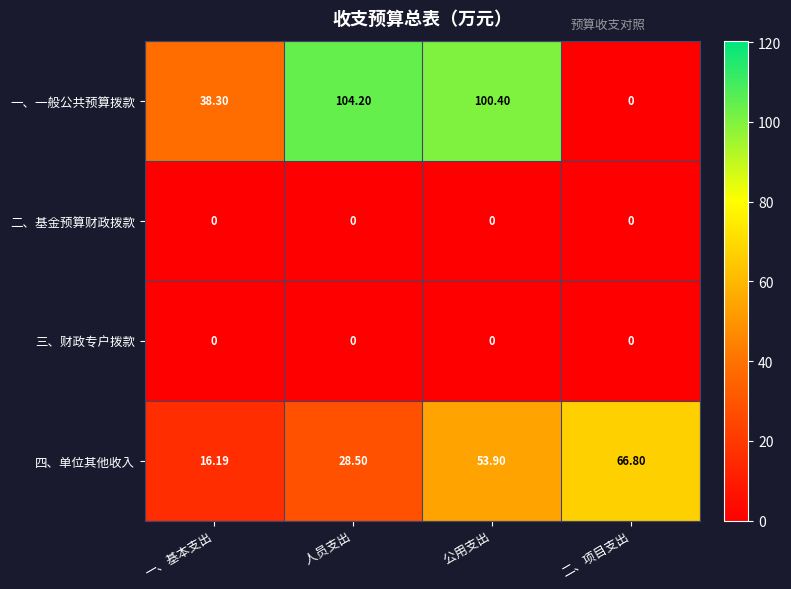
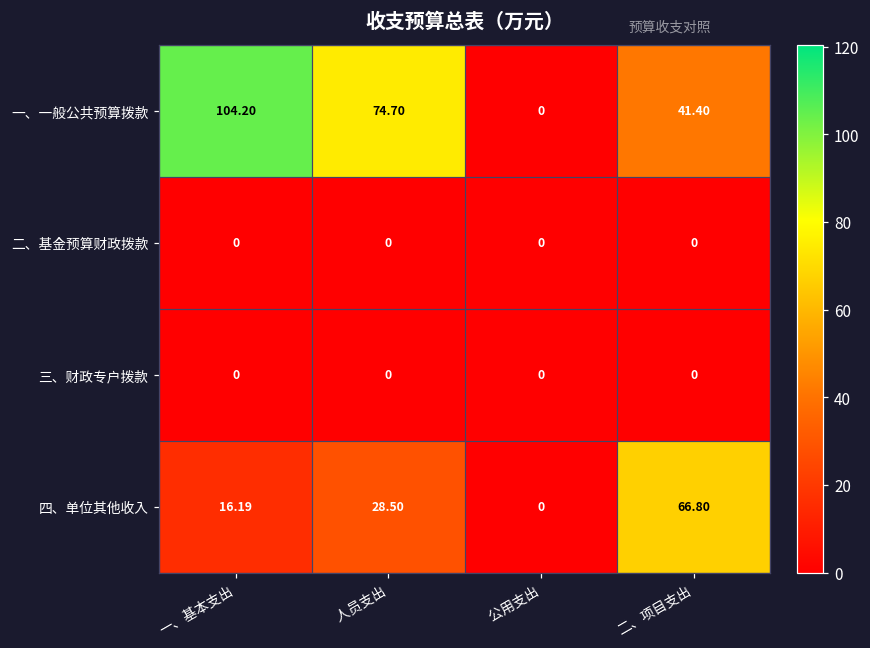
一、一般公共预算拨款, 一、基本支出: 38.30 -> 104.20
一、一般公共预算拨款, 人员支出: 104.20 -> 74.70
一、一般公共预算拨款, 公用支出: 100.40 -> 0
一、一般公共预算拨款, 二、项目支出: 0 -> 41.40
四、单位其他收入, 公用支出: 53.90 -> 0
